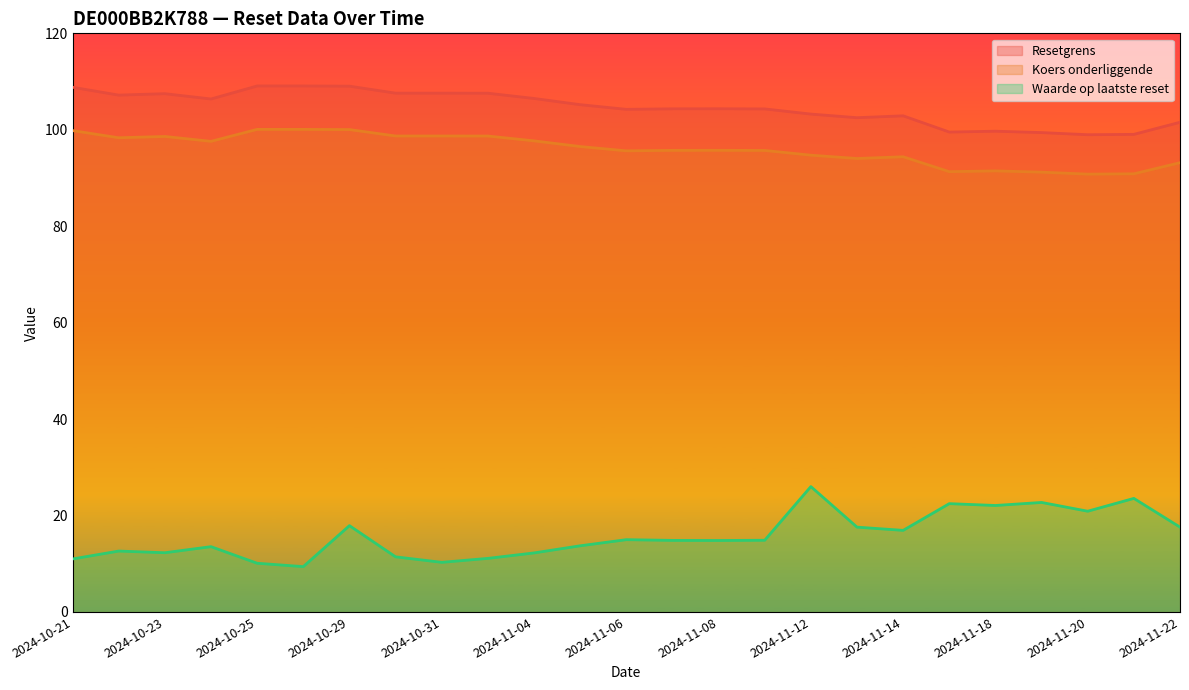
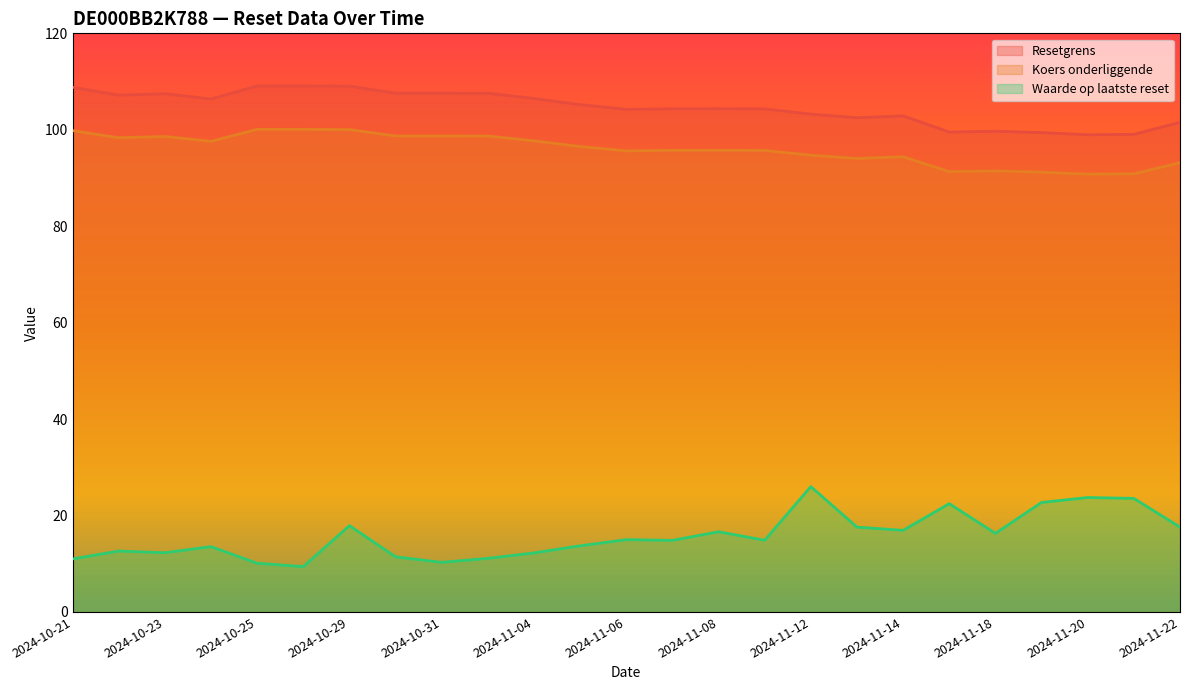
Waarde op laatste reset, 2024-11-08: 15 -> 17
Waarde op laatste reset, 2024-11-18: 22 -> 16
Waarde op laatste reset, 2024-11-20: 21 -> 24
